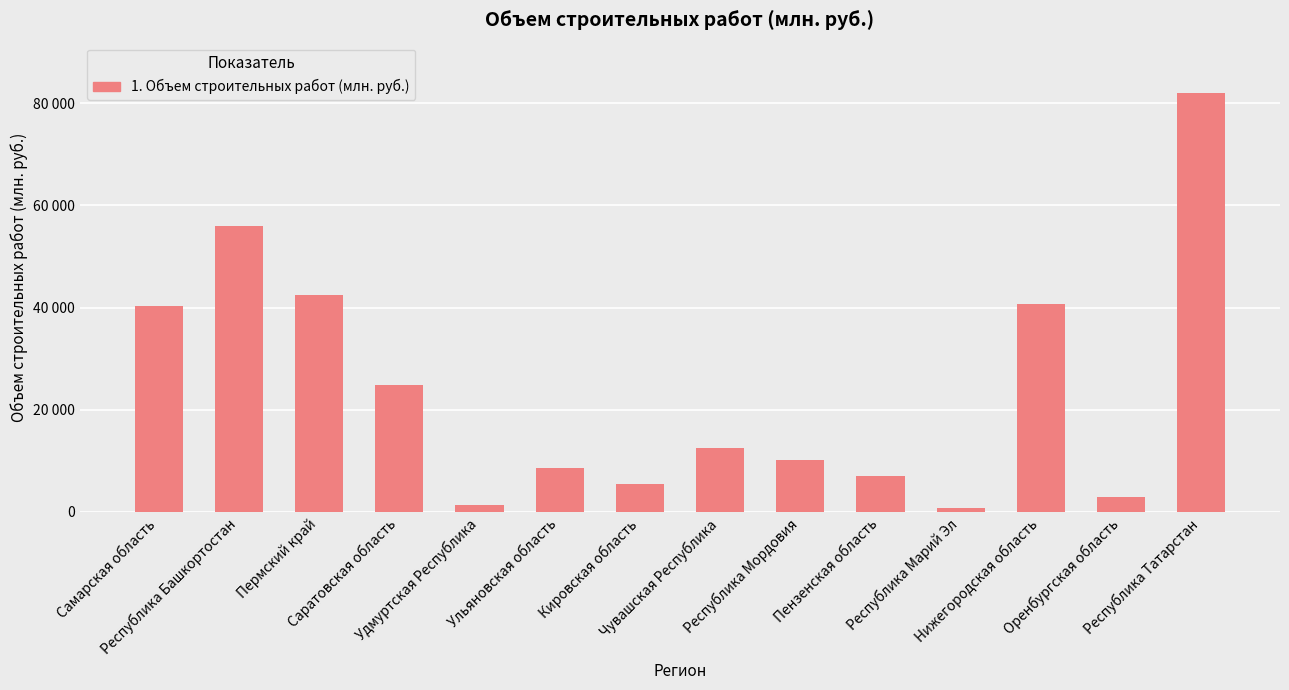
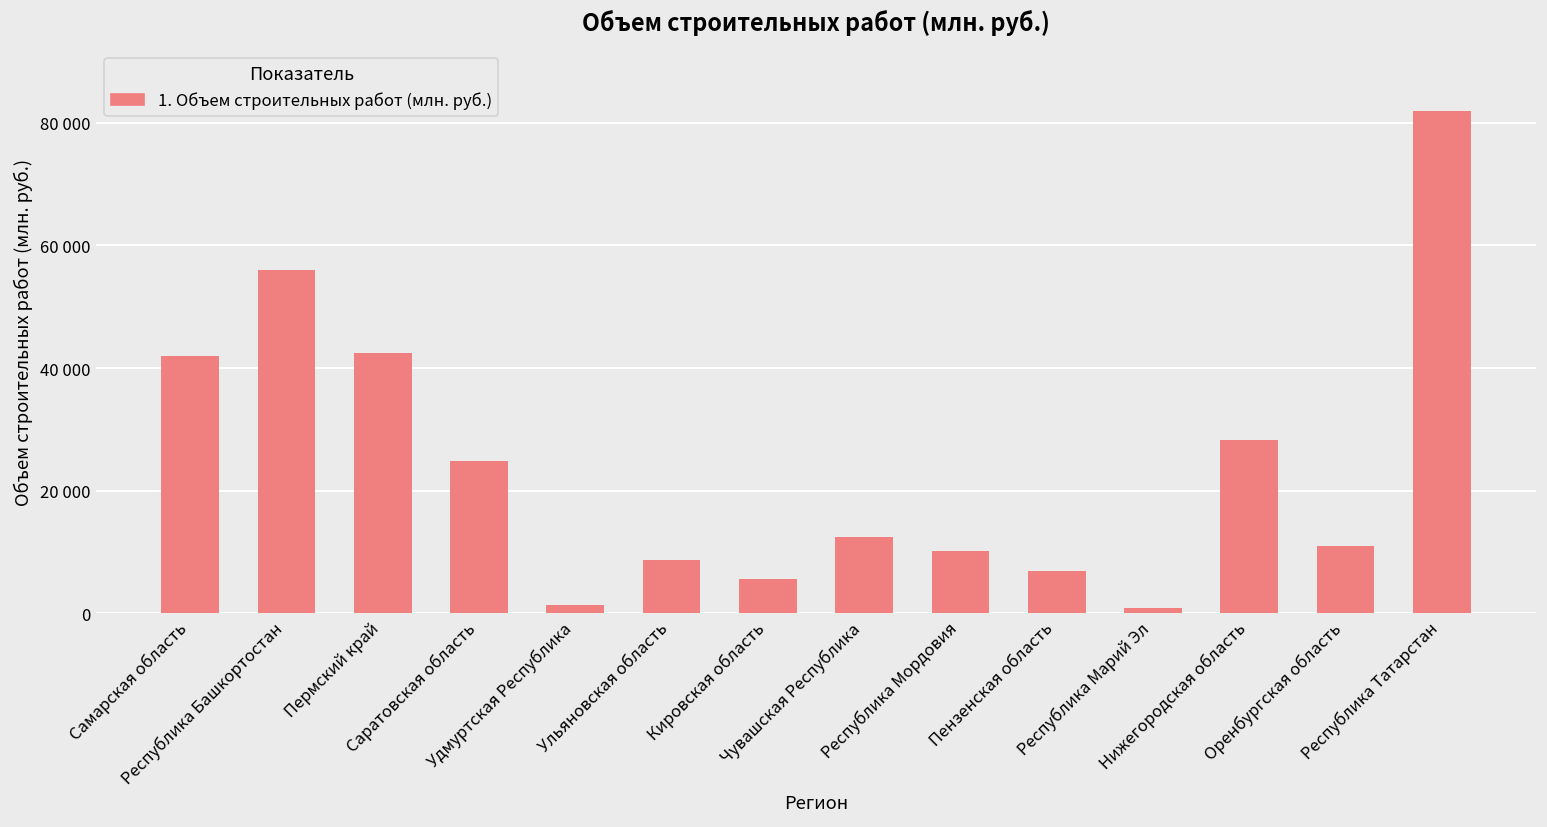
Самарская область: 40000 -> 42000
Нижегородская область: 41000 -> 28000
Оренбургская область: 3000 -> 11000
